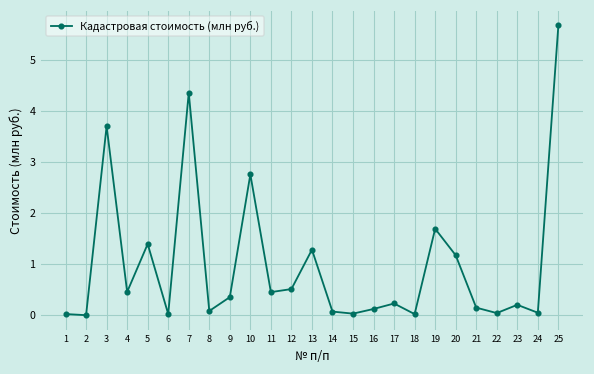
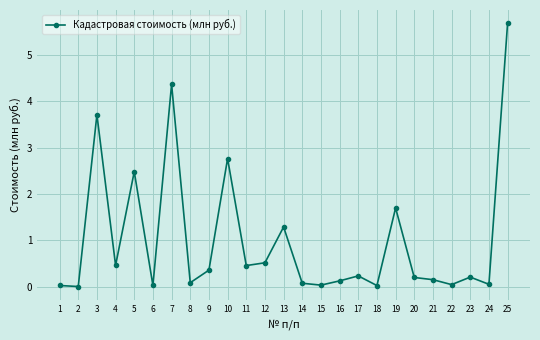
5: 1.4 -> 2.5
20: 1.2 -> 0.2
